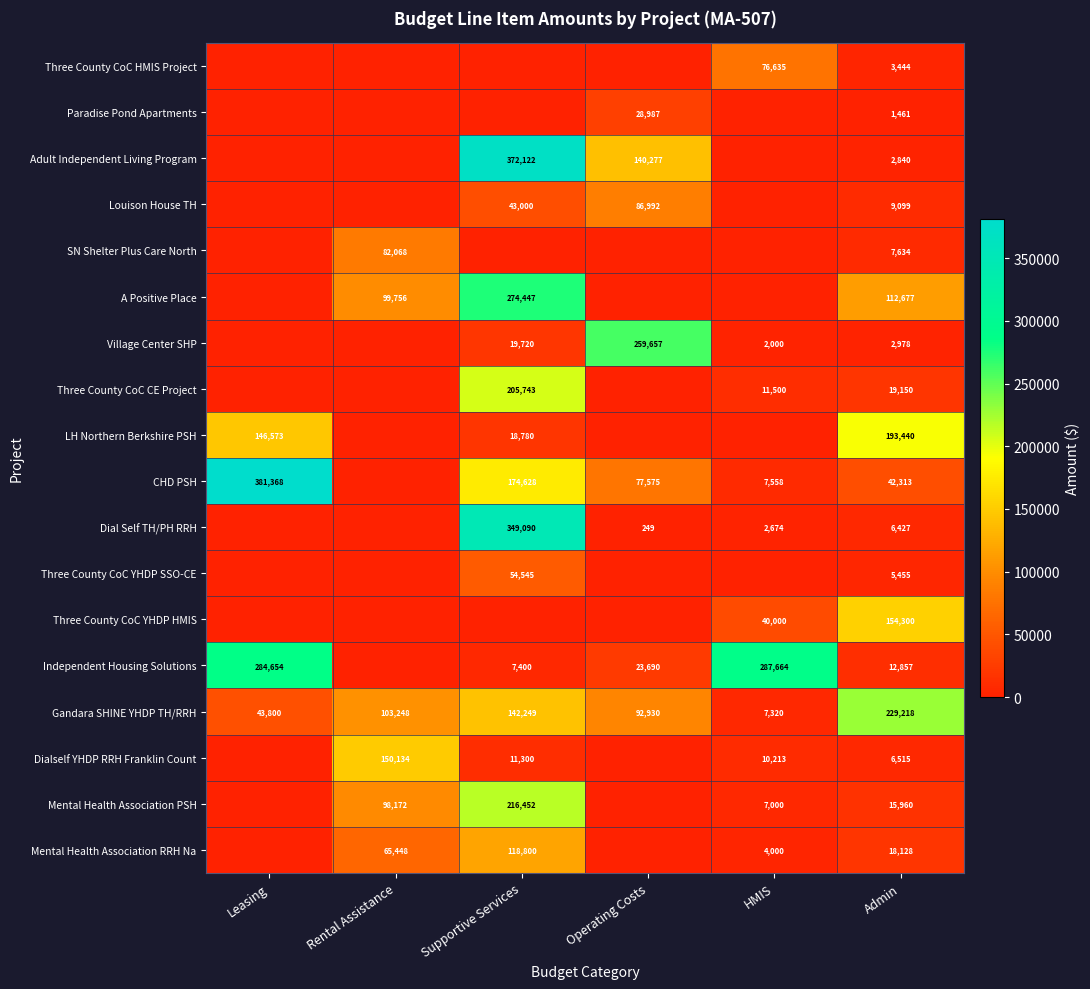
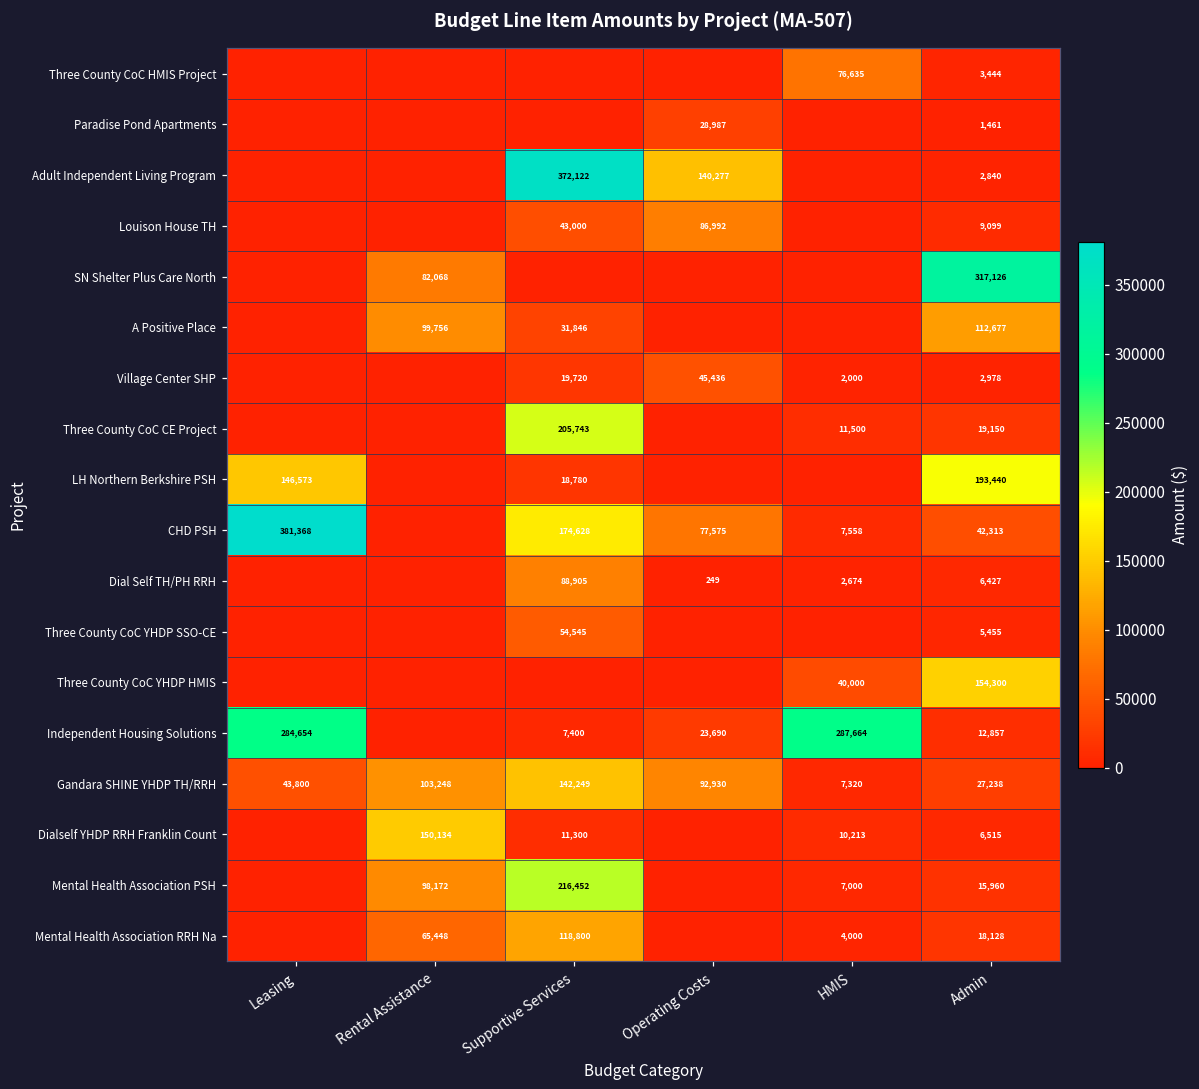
SN Shelter Plus Care North, Admin: 7,634 -> 317,126
A Positive Place, Supportive Services: 274,447 -> 31,846
Village Center SHP, Operating Costs: 259,657 -> 45,436
Dial Self TH/PH RRH, Supportive Services: 349,090 -> 88,905
Gandara SHINE YHDP TH/RRH, Admin: 229,218 -> 27,238
